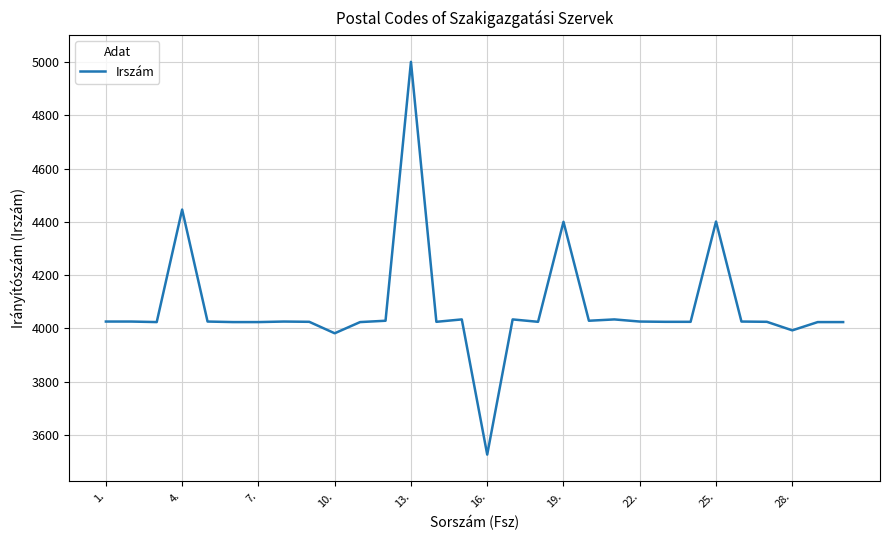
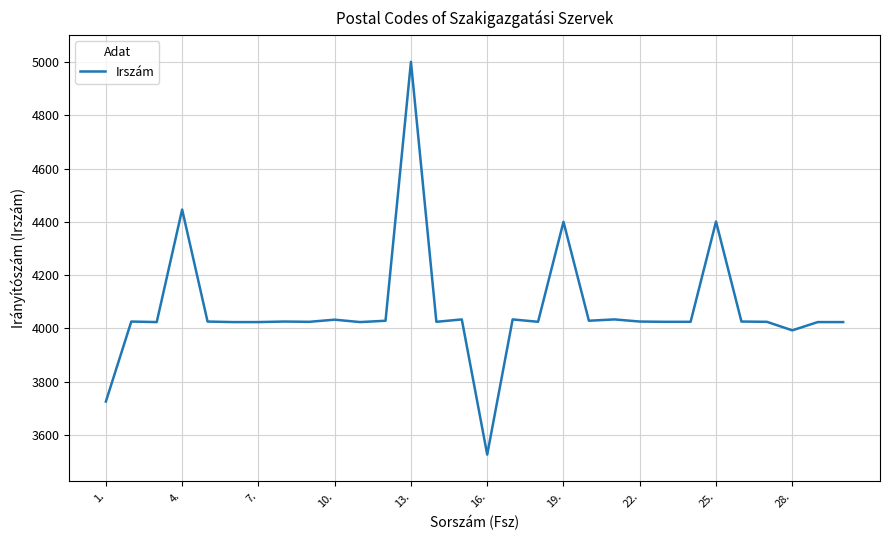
1.: 4030 -> 3730
10.: 3980 -> 4030
